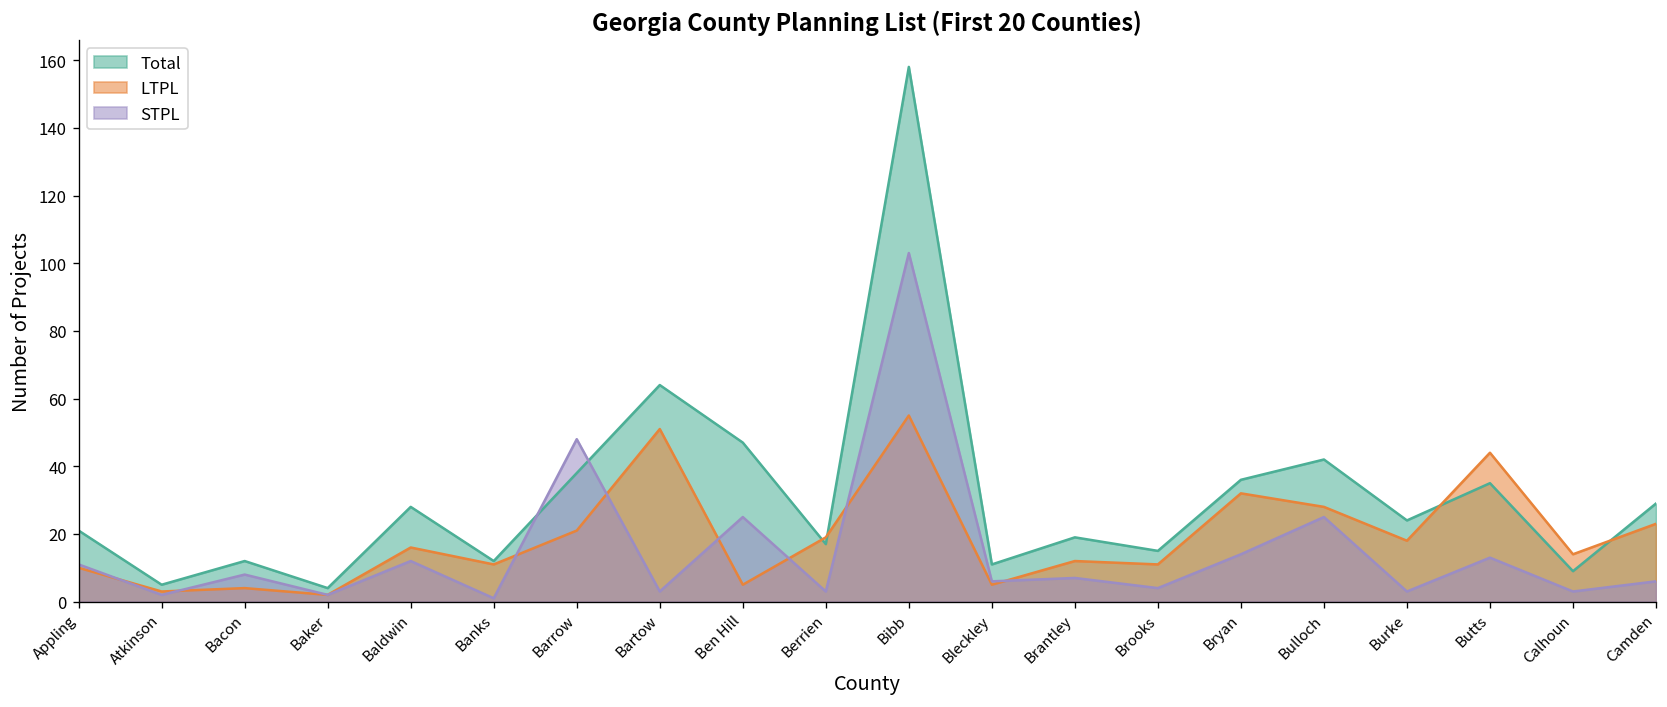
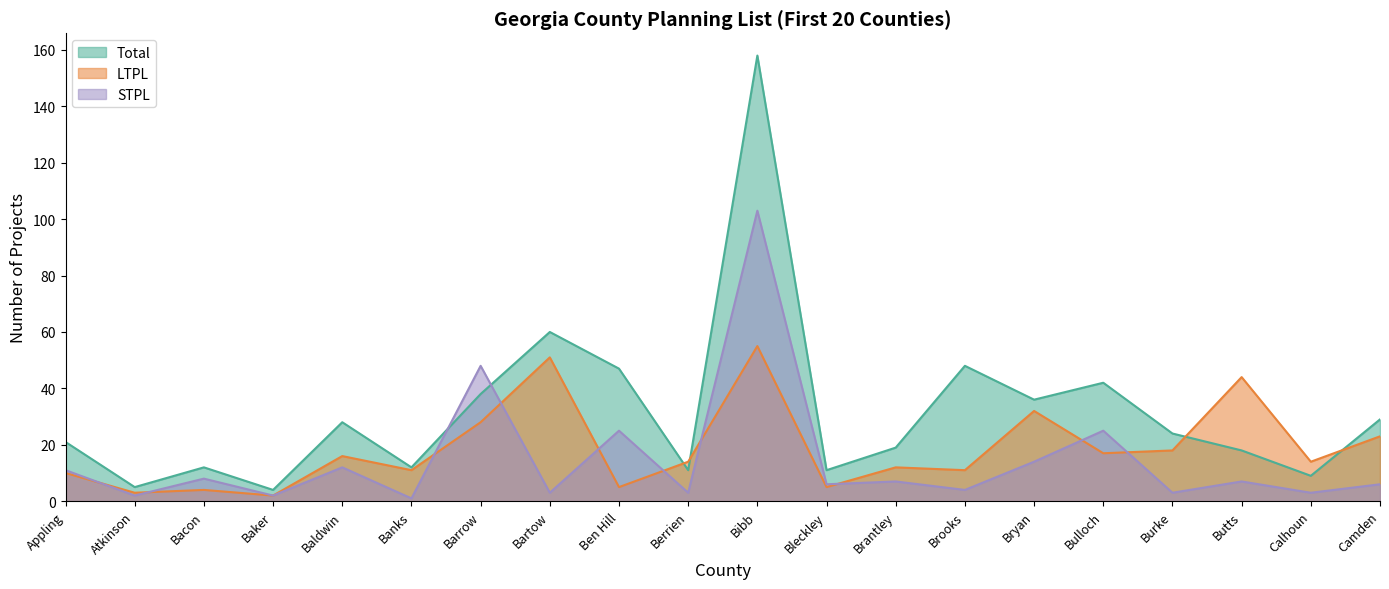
LTPL, Barrow: 21 -> 28
Total, Bartow: 64 -> 60
Total, Berrien: 17 -> 11
LTPL, Berrien: 19 -> 14
Total, Brooks: 15 -> 48
LTPL, Bulloch: 28 -> 17
Total, Butts: 35 -> 18
STPL, Butts: 13 -> 7
